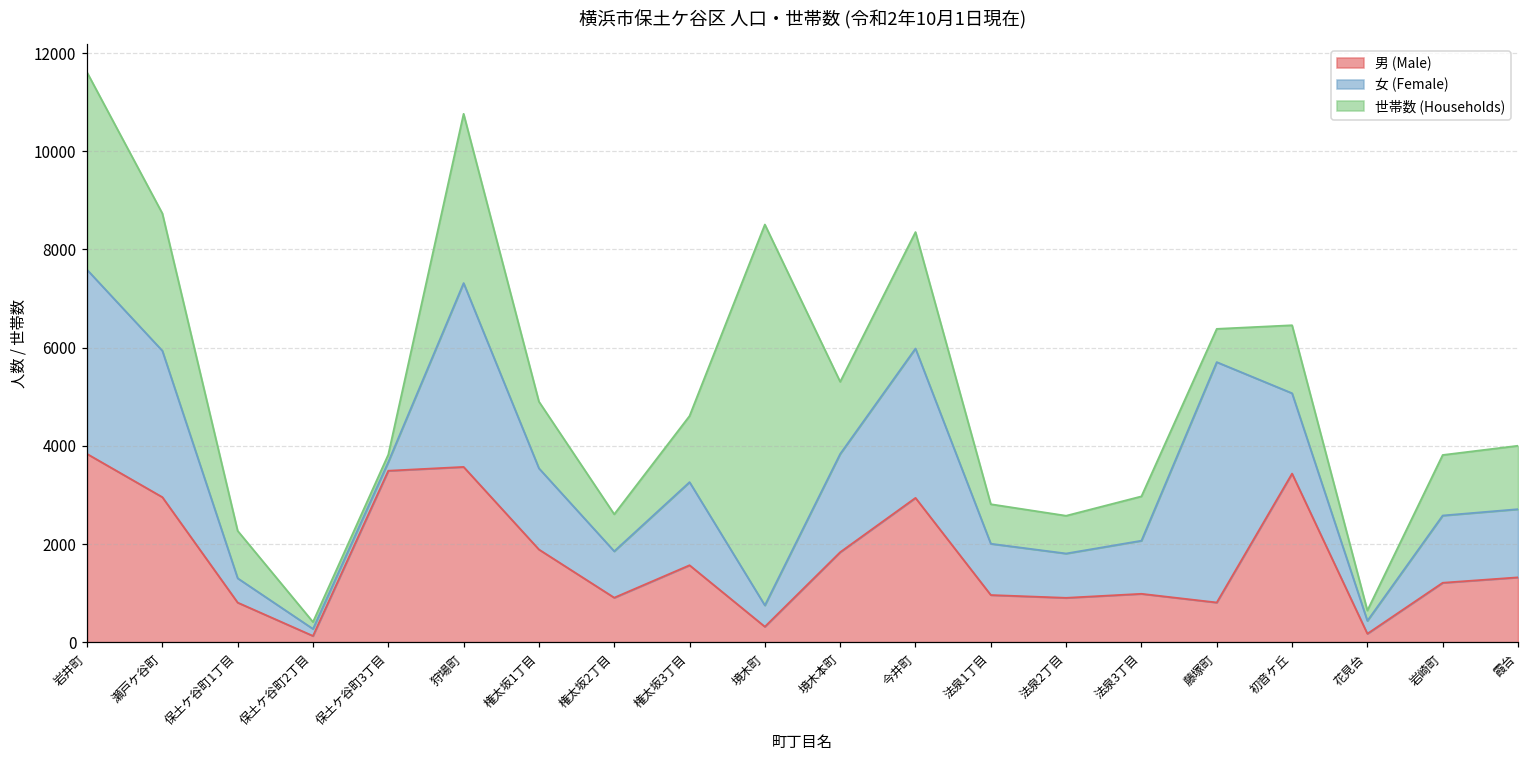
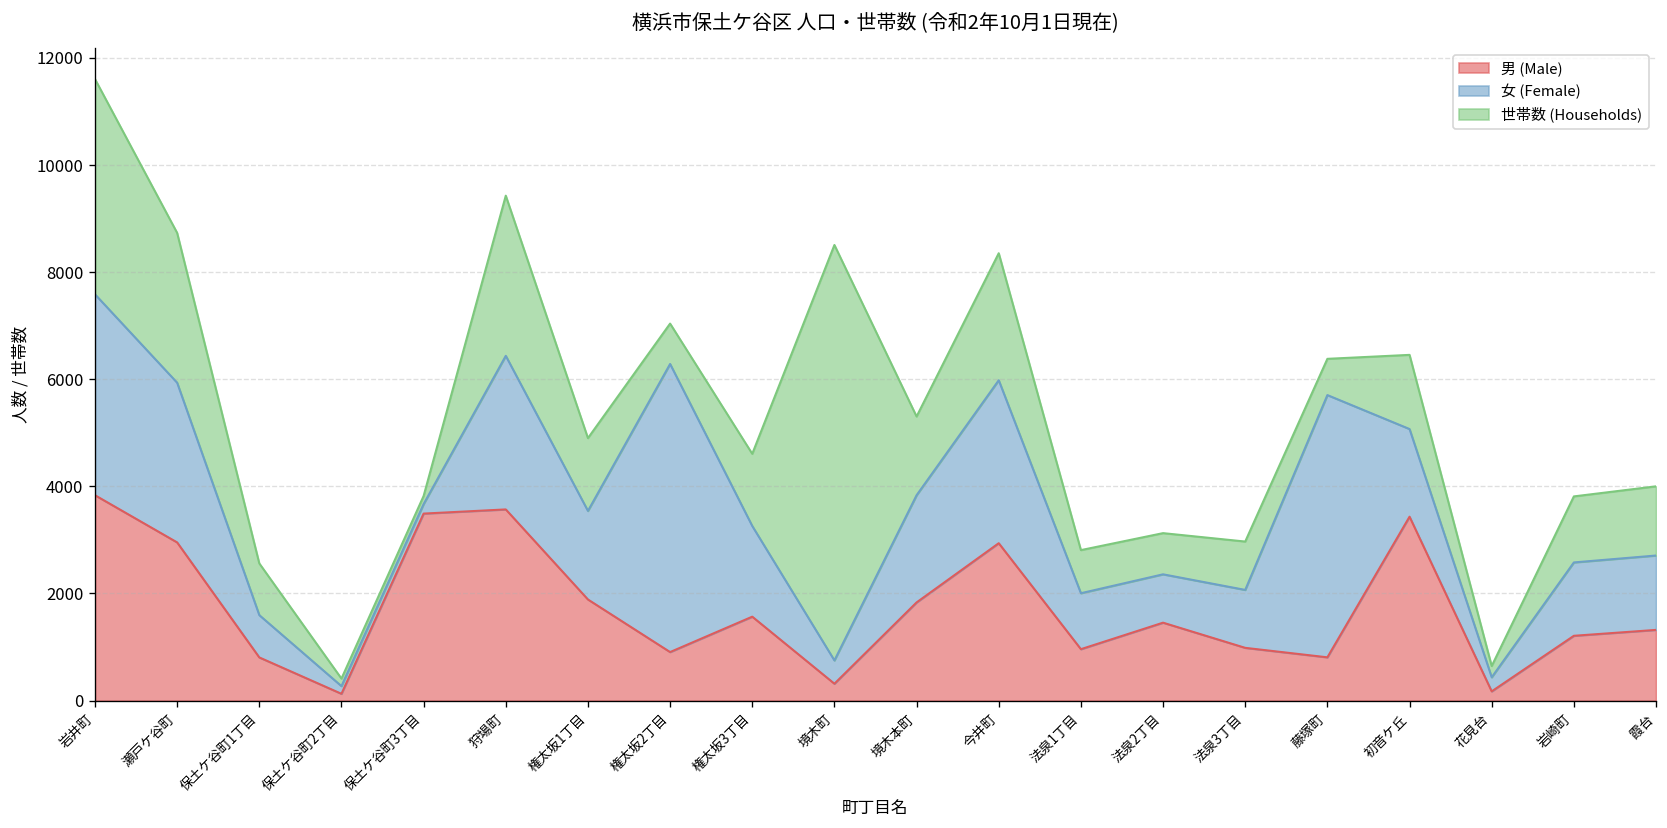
女 (Female), 保土ケ谷町1丁目: 500 -> 800
女 (Female), 狩場町: 3700 -> 2900
世帯数 (Households), 狩場町: 3400 -> 3000
女 (Female), 権太坂2丁目: 900 -> 5400
男 (Male), 法泉2丁目: 900 -> 1500
